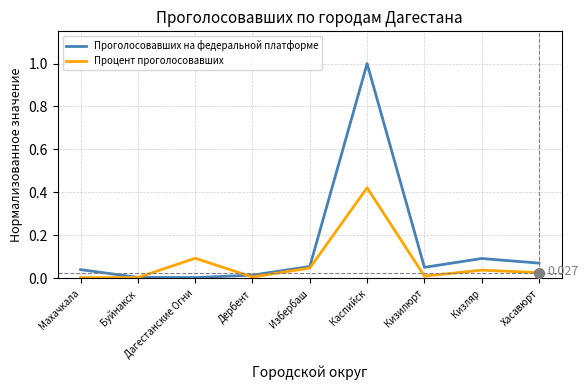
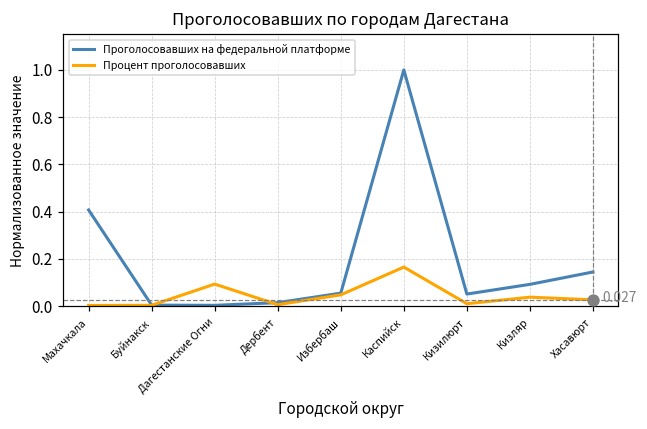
Проголосовавших на федеральной платформе, Махачкала: 0.04 -> 0.41
Процент проголосовавших, Каспийск: 0.42 -> 0.17
Проголосовавших на федеральной платформе, Хасавюрт: 0.07 -> 0.14
